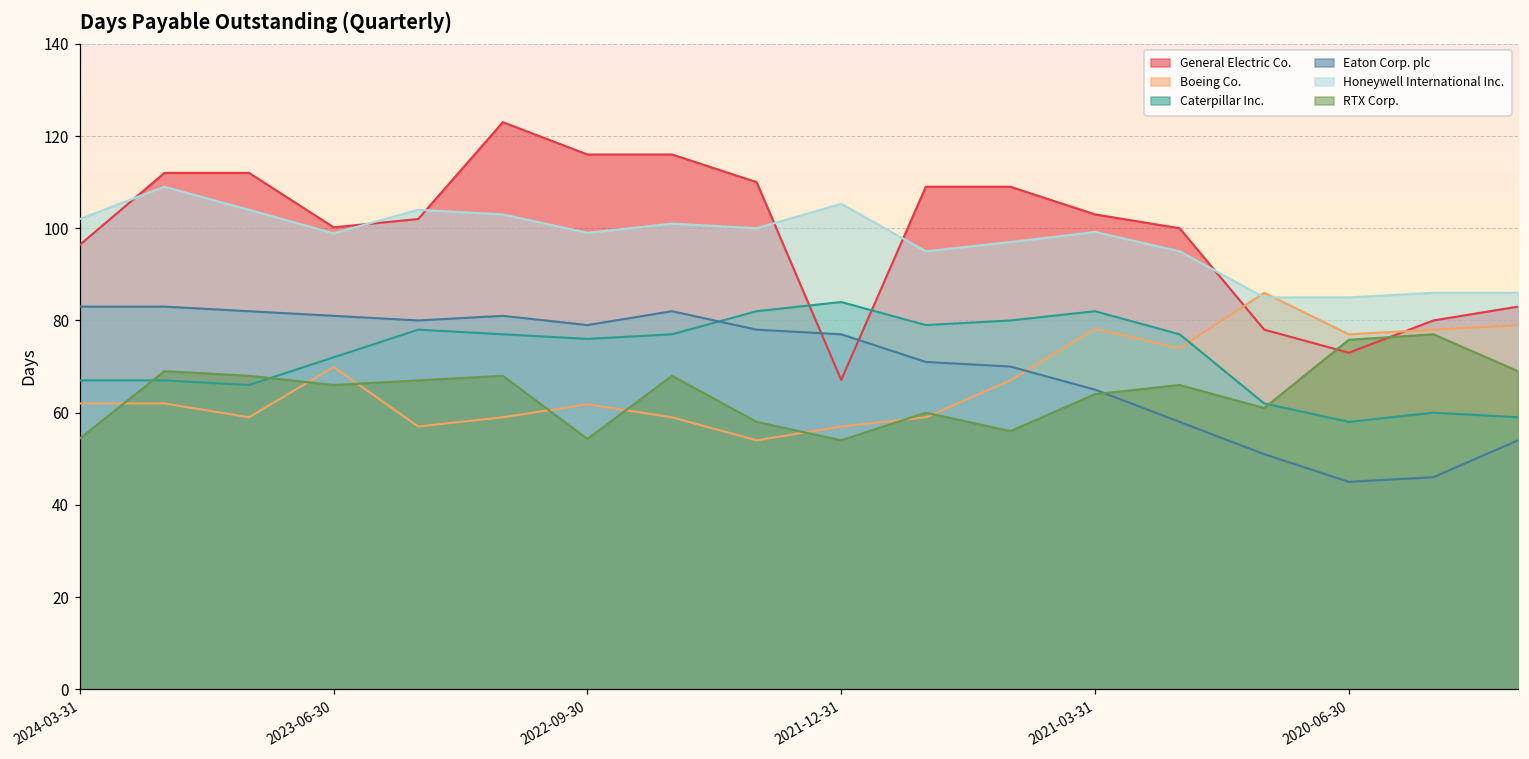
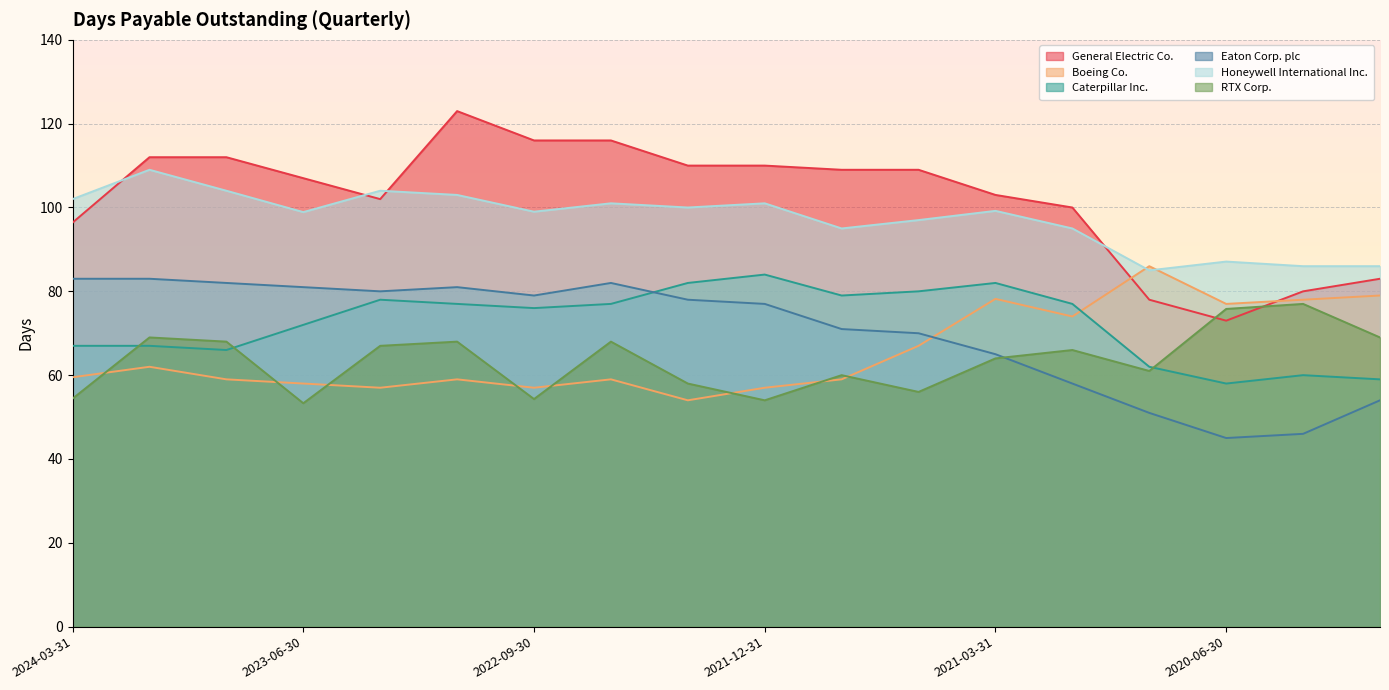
Boeing Co., 2024-03-31: 62 -> 60
General Electric Co., 2023-06-30: 100 -> 107
Boeing Co., 2023-06-30: 70 -> 58
RTX Corp., 2023-06-30: 66 -> 53
Boeing Co., 2022-09-30: 62 -> 57
General Electric Co., 2021-12-31: 67 -> 110
Honeywell International Inc., 2021-12-31: 105 -> 101
Honeywell International Inc., 2020-06-30: 85 -> 87
